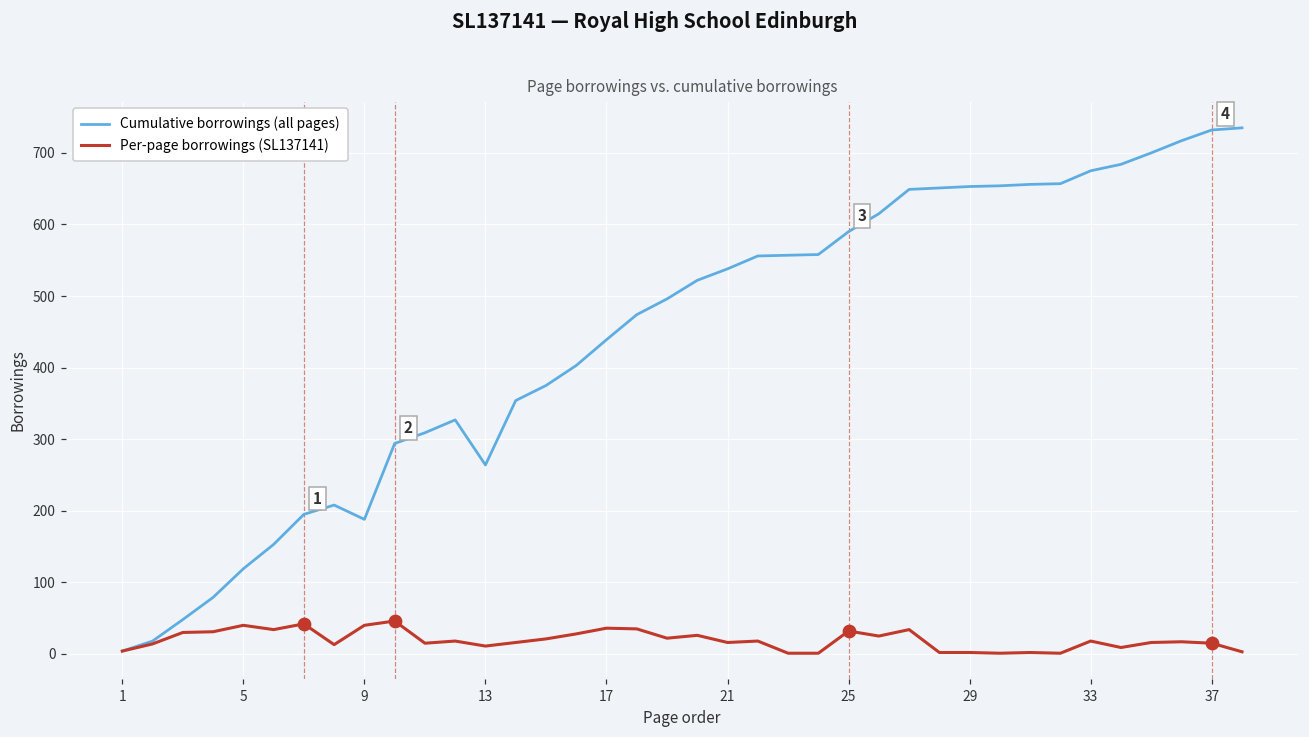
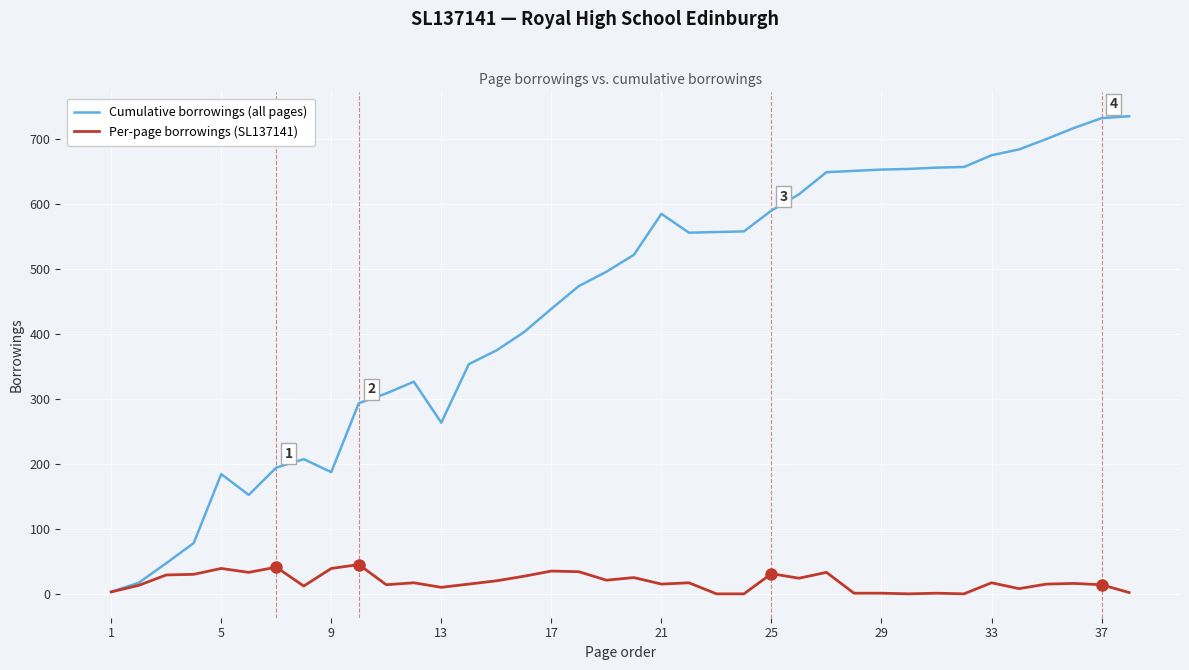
Cumulative borrowings (all pages), 5: 120 -> 190
Cumulative borrowings (all pages), 21: 540 -> 590
